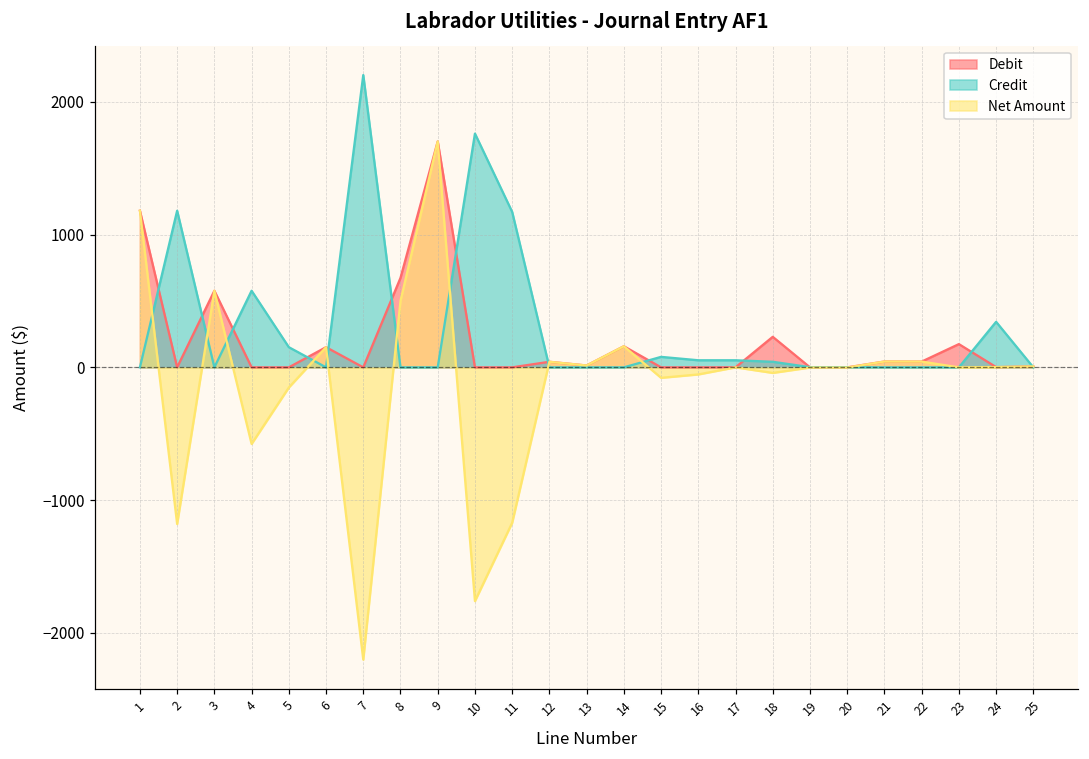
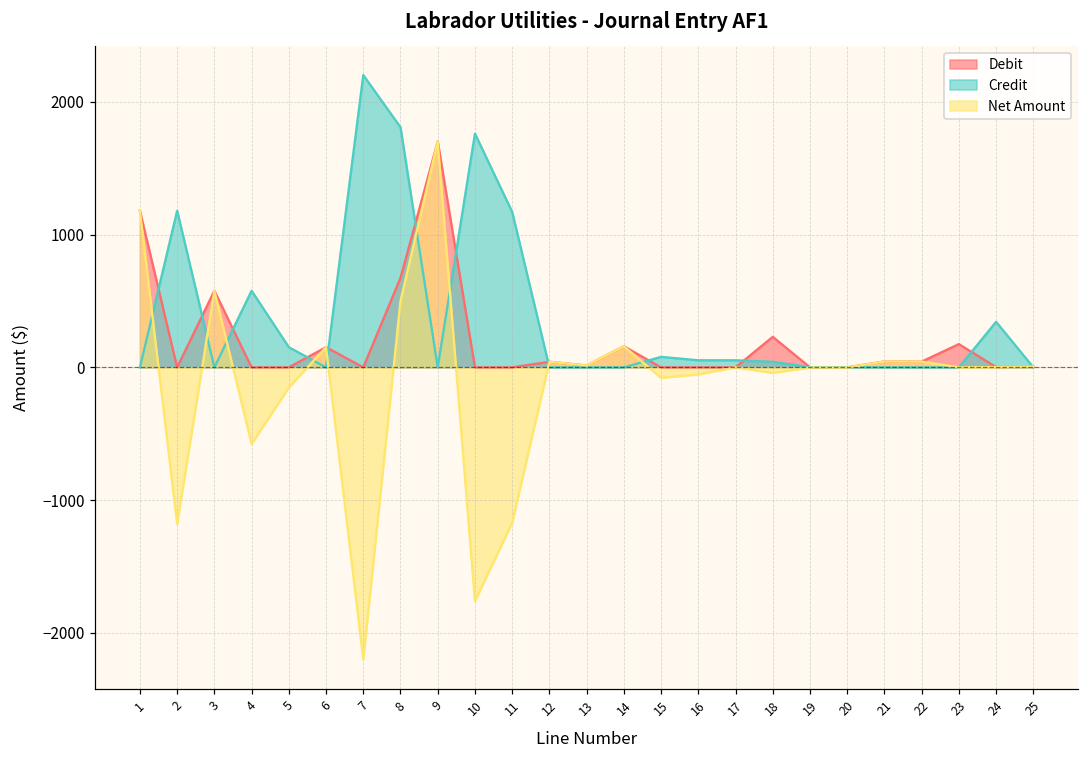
Credit, 8: 0 -> 1810
